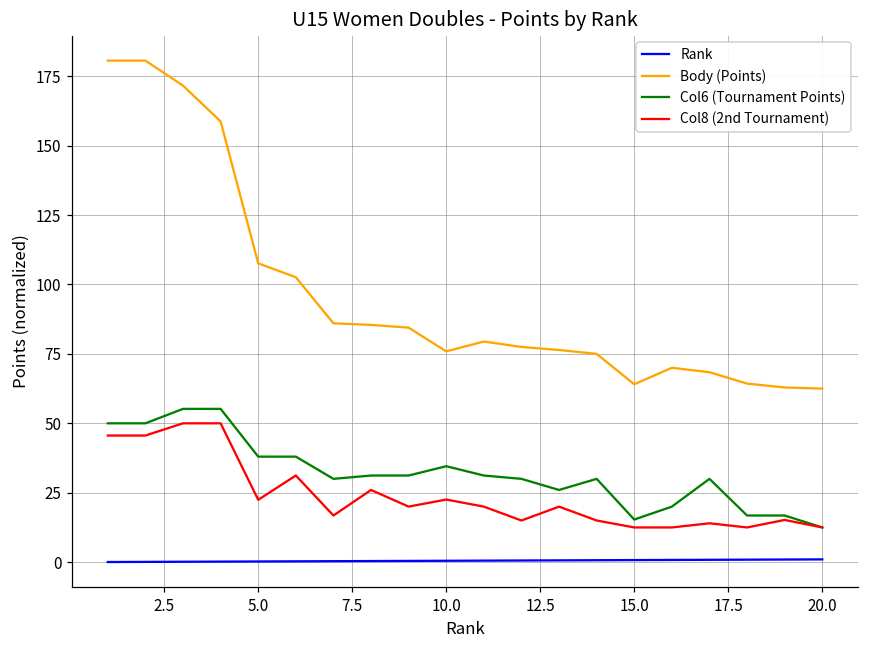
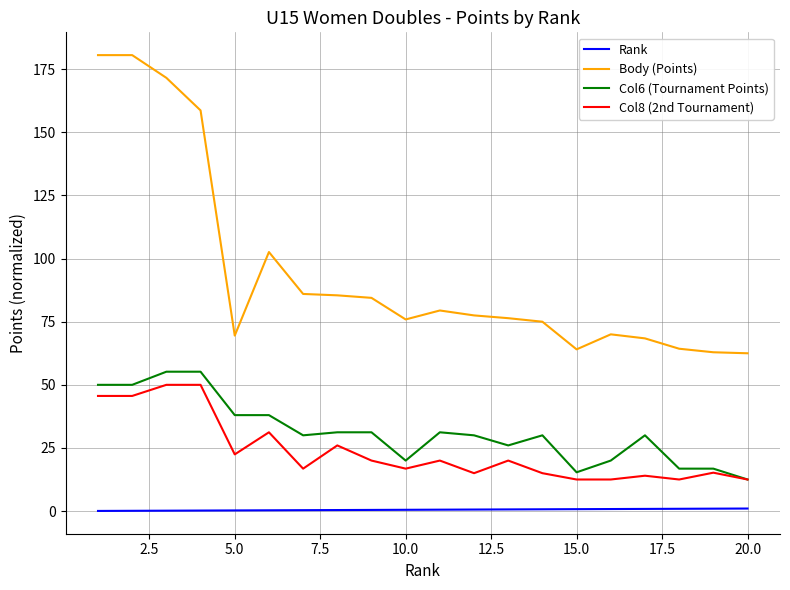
Body (Points), 5.0: 108 -> 70
Col6 (Tournament Points), 10.0: 35 -> 20
Col8 (2nd Tournament), 10.0: 23 -> 17
